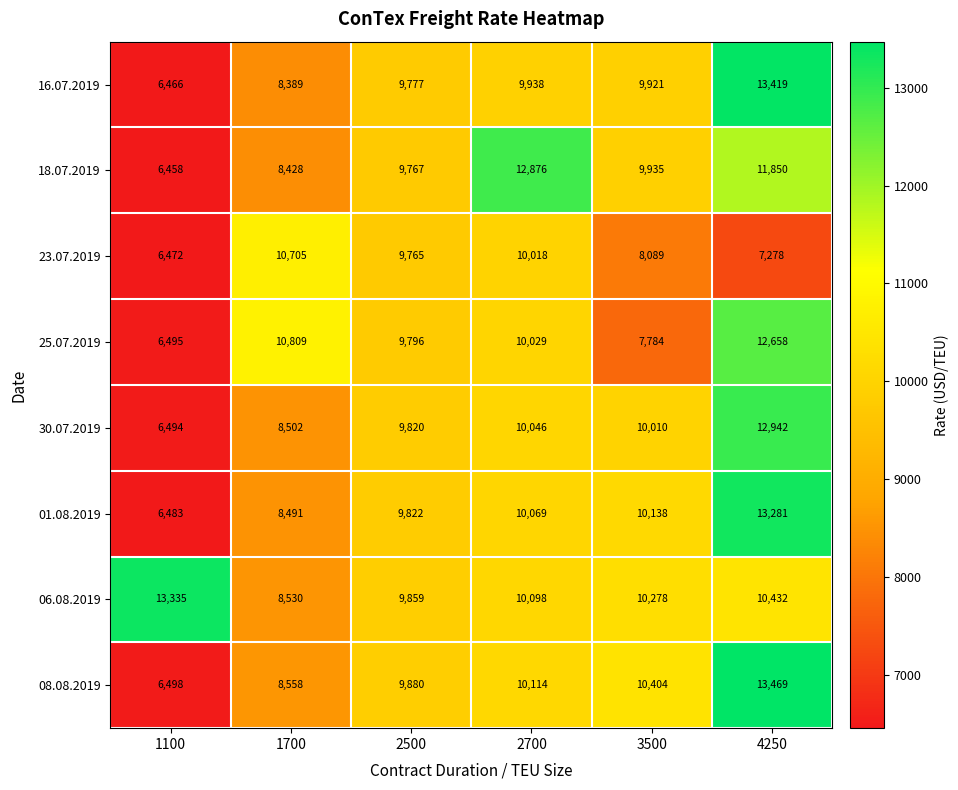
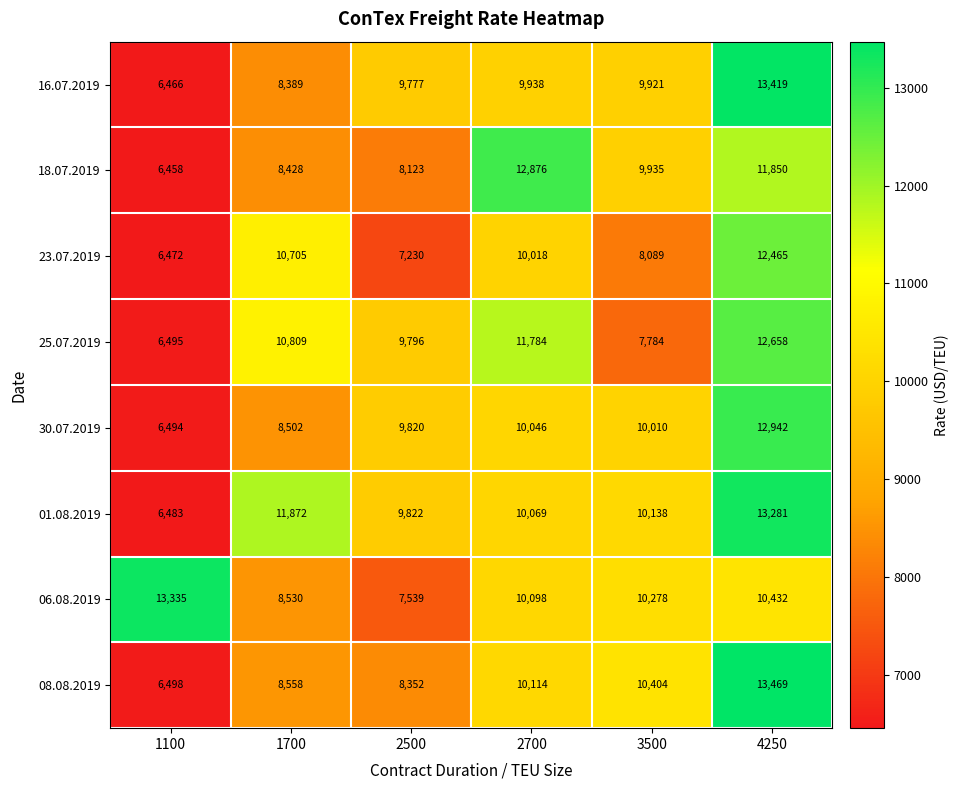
18.07.2019, 2500: 9,767 -> 8,123
23.07.2019, 2500: 9,765 -> 7,230
23.07.2019, 4250: 7,278 -> 12,465
25.07.2019, 2700: 10,029 -> 11,784
01.08.2019, 1700: 8,491 -> 11,872
06.08.2019, 2500: 9,859 -> 7,539
08.08.2019, 2500: 9,880 -> 8,352
